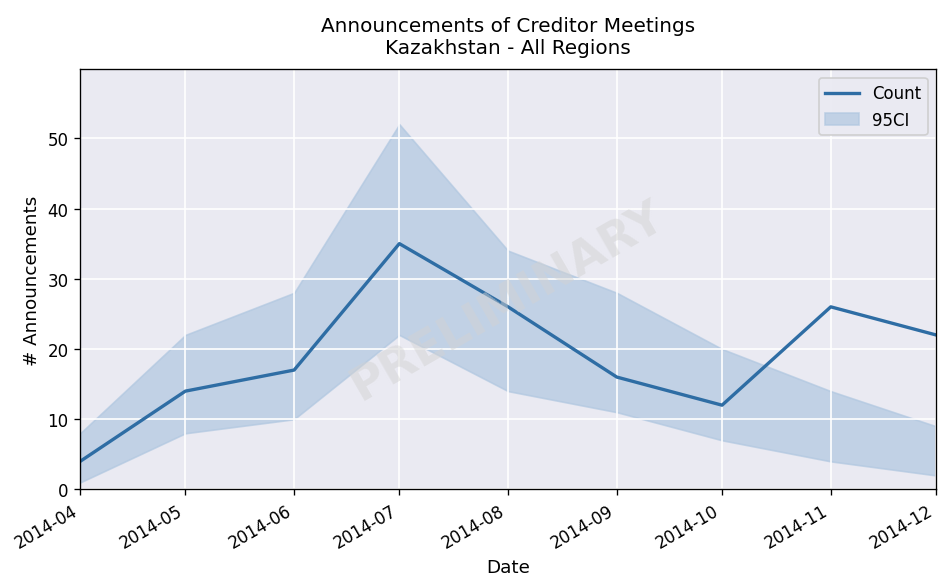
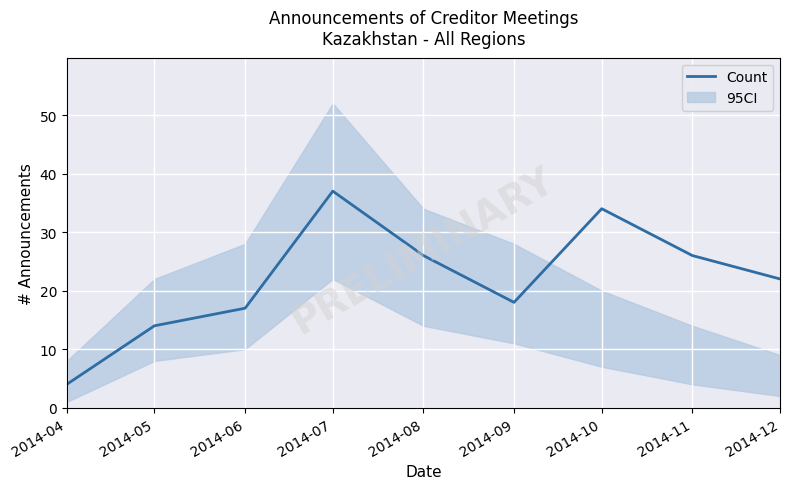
Count, 2014-07: 35 -> 37
Count, 2014-09: 16 -> 18
Count, 2014-10: 12 -> 34
